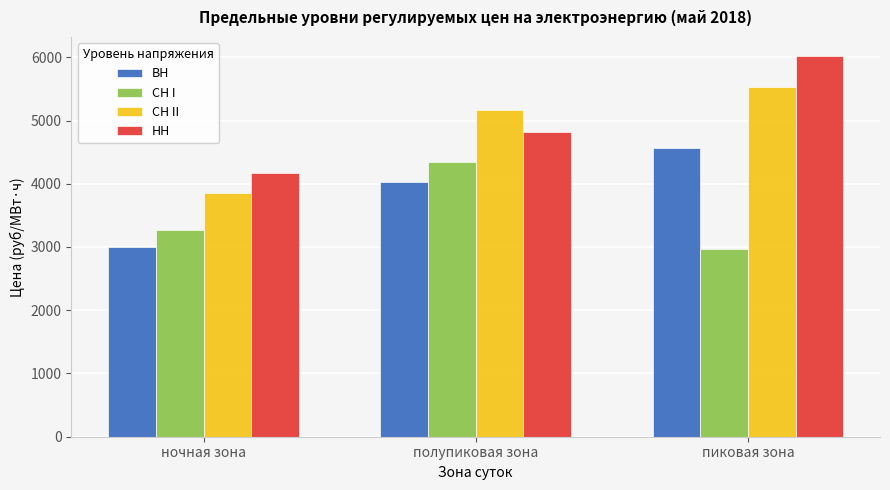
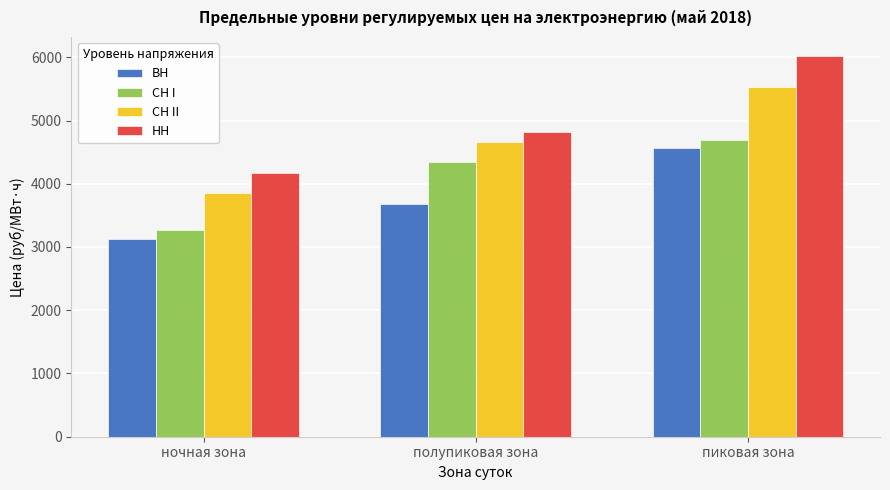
ВН, ночная зона: 3000 -> 3100
ВН, полупиковая зона: 4000 -> 3700
СН II, полупиковая зона: 5200 -> 4700
СН I, пиковая зона: 3000 -> 4700
